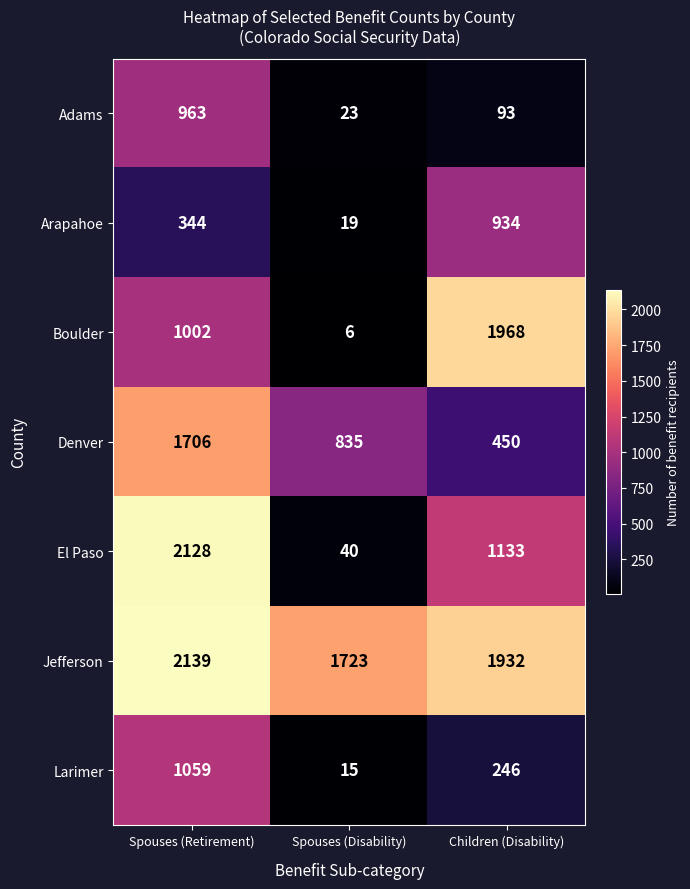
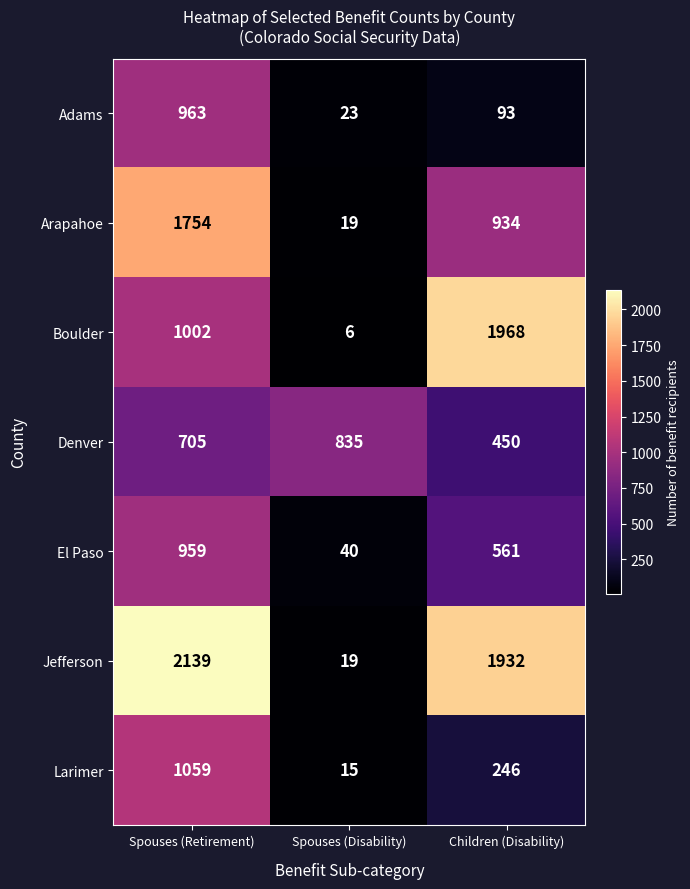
Arapahoe, Spouses (Retirement): 344 -> 1754
Denver, Spouses (Retirement): 1706 -> 705
El Paso, Spouses (Retirement): 2128 -> 959
El Paso, Children (Disability): 1133 -> 561
Jefferson, Spouses (Disability): 1723 -> 19
